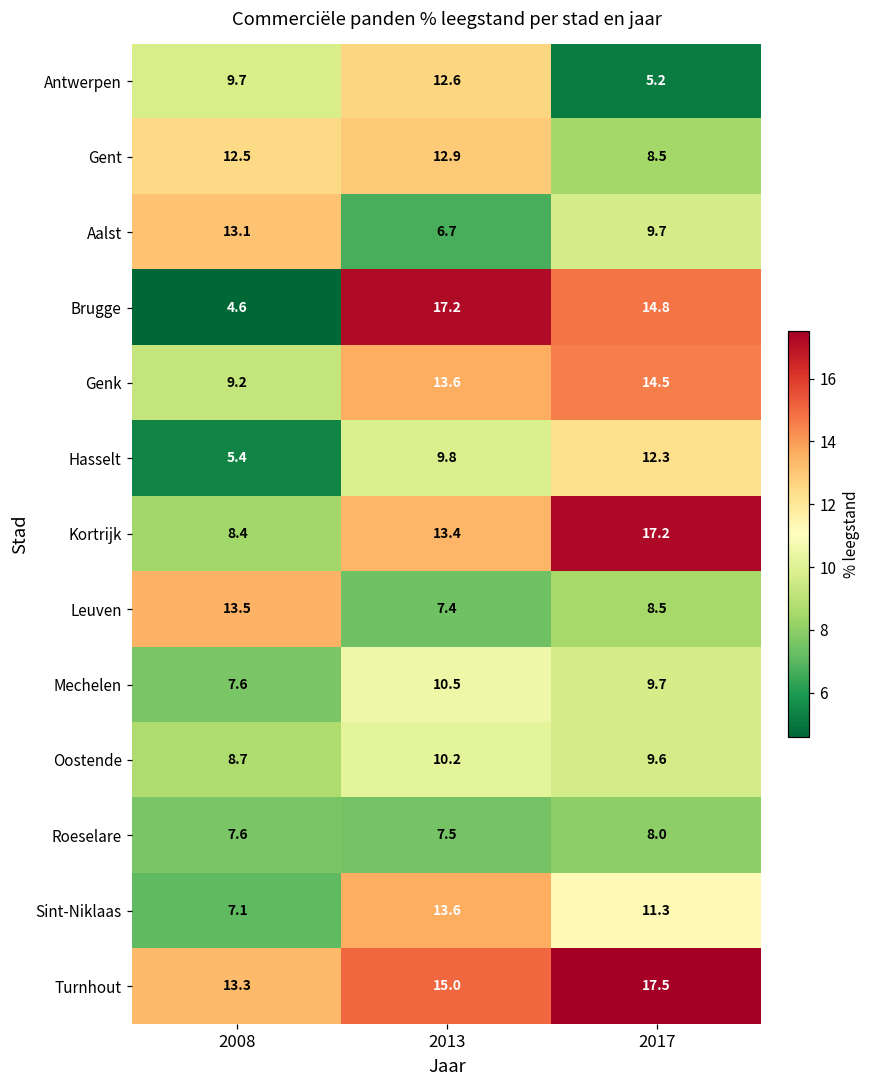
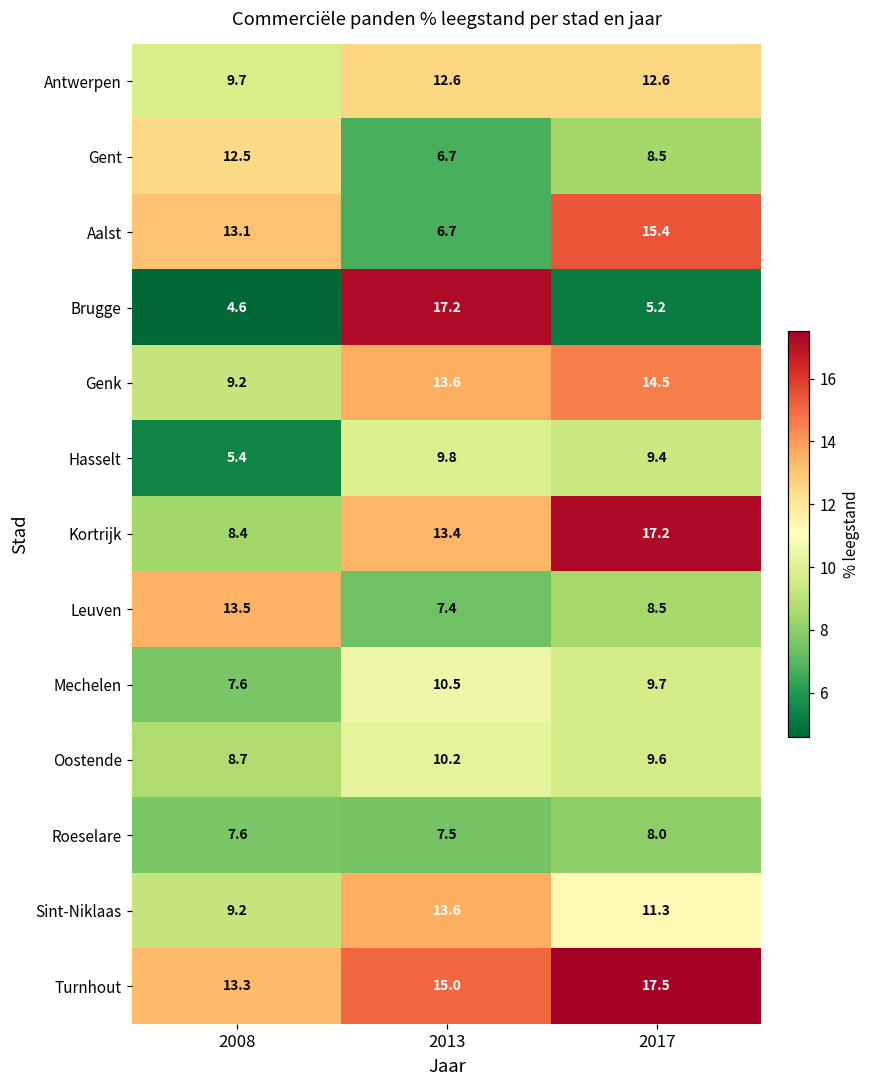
Antwerpen, 2017: 5.2 -> 12.6
Gent, 2013: 12.9 -> 6.7
Aalst, 2017: 9.7 -> 15.4
Brugge, 2017: 14.8 -> 5.2
Hasselt, 2017: 12.3 -> 9.4
Sint-Niklaas, 2008: 7.1 -> 9.2
